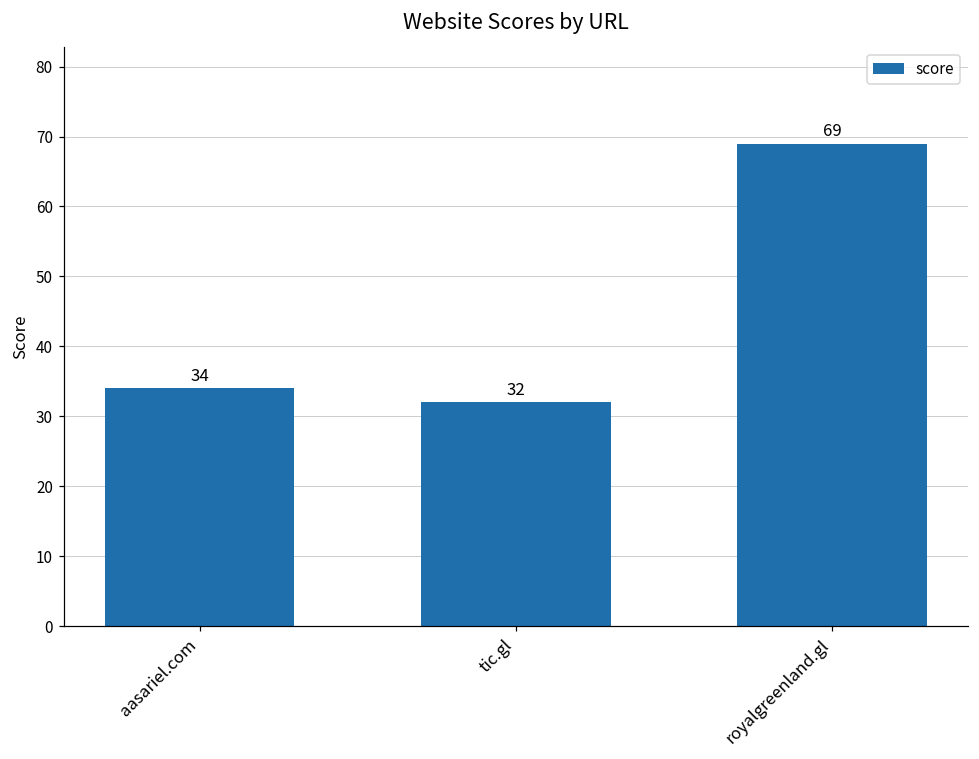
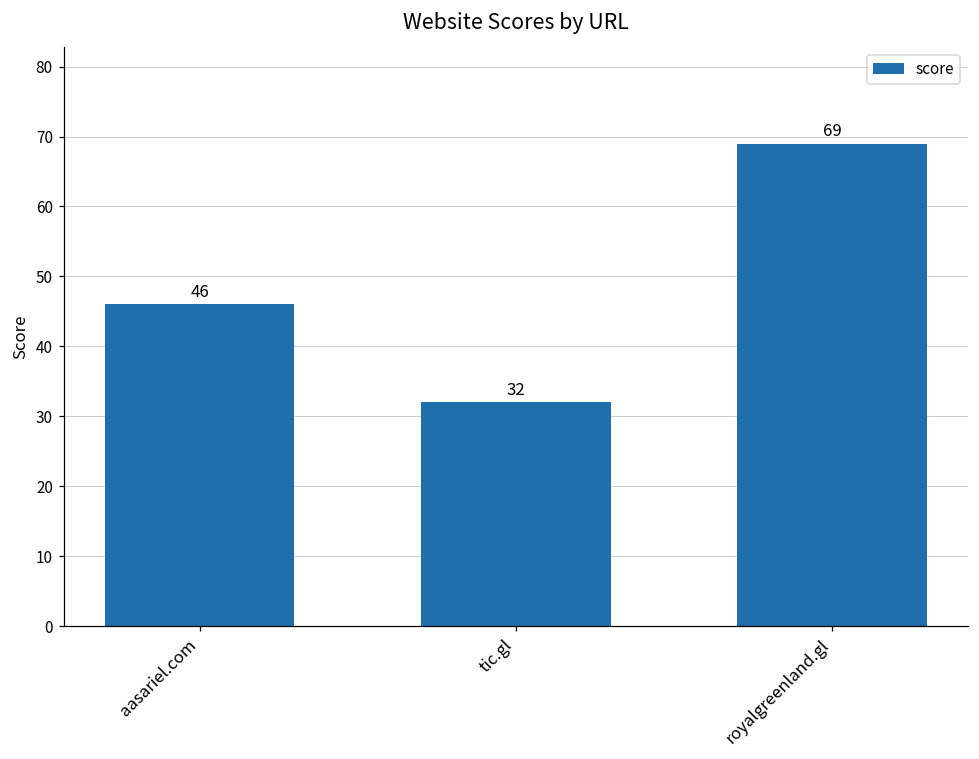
aasariel.com: 34 -> 46
